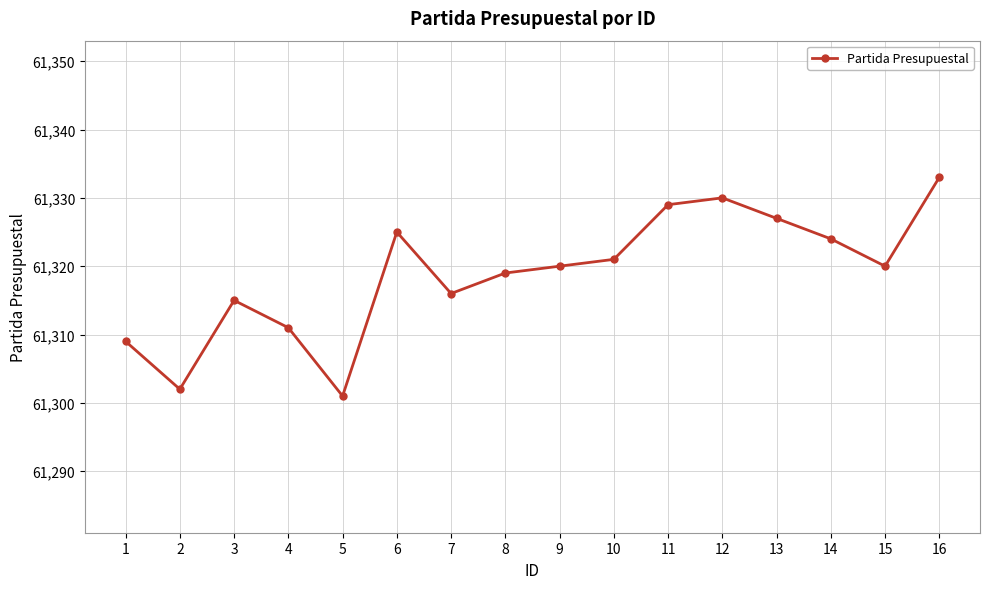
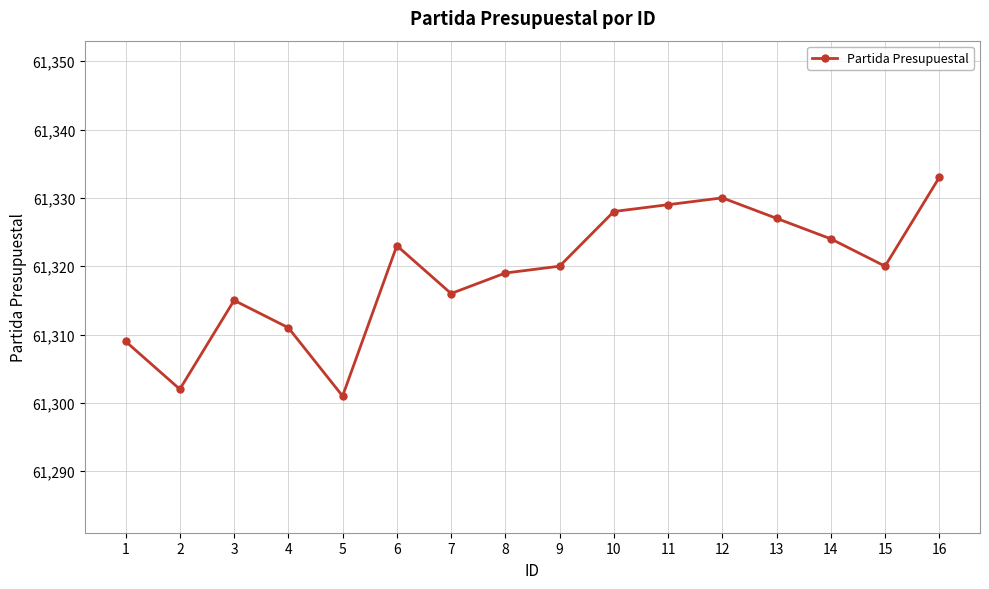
6: 61,325 -> 61,323
10: 61,321 -> 61,328
